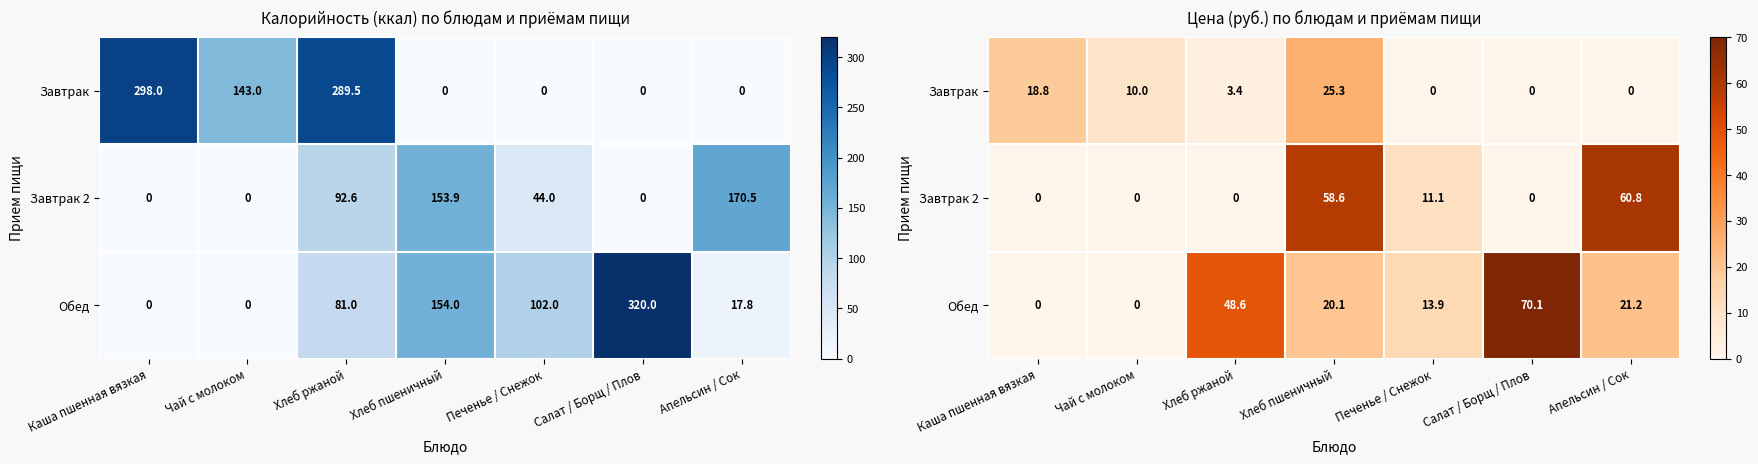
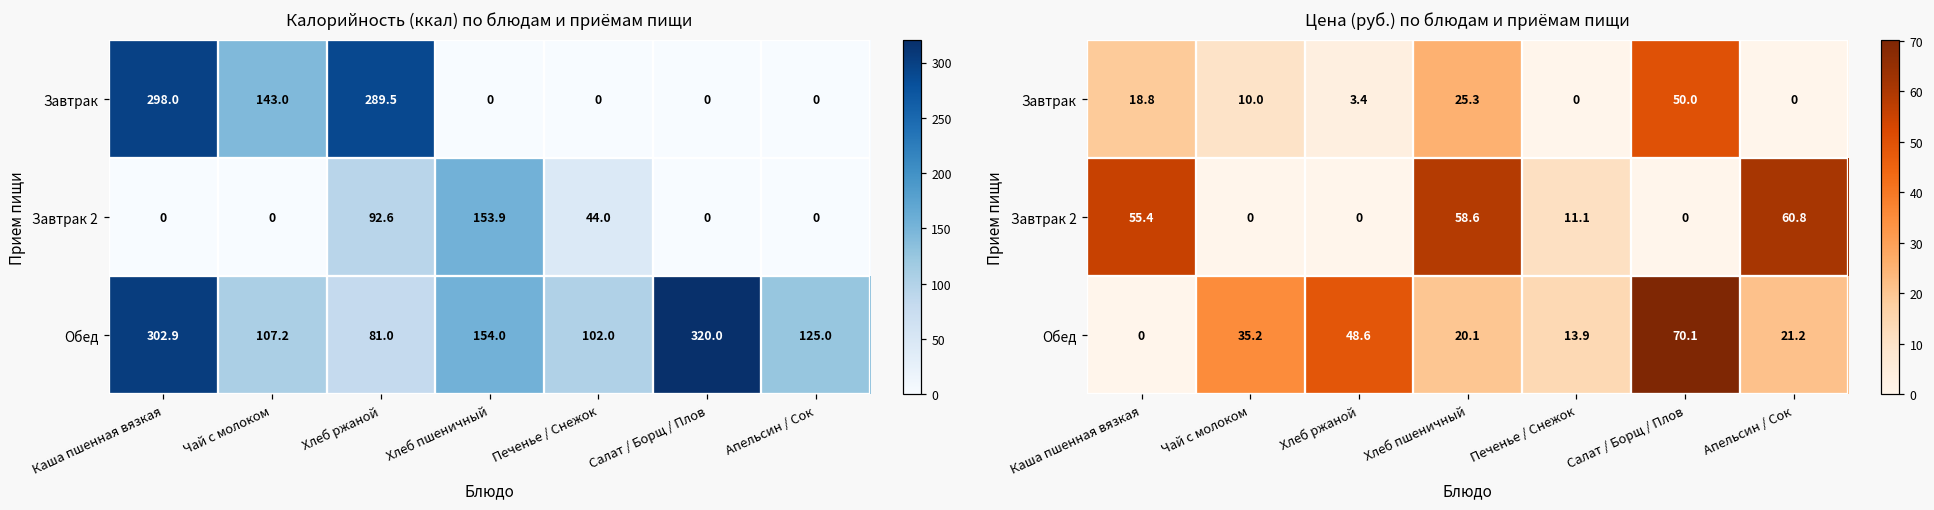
Калорийность (ккал) по блюдам и приёмам пищи, Завтрак 2, Апельсин / Сок: 170.5 -> 0
Калорийность (ккал) по блюдам и приёмам пищи, Обед, Каша пшенная вязкая: 0 -> 302.9
Калорийность (ккал) по блюдам и приёмам пищи, Обед, Чай с молоком: 0 -> 107.2
Калорийность (ккал) по блюдам и приёмам пищи, Обед, Апельсин / Сок: 17.8 -> 125.0
Цена (руб.) по блюдам и приёмам пищи, Завтрак, Салат / Борщ / Плов: 0 -> 50.0
Цена (руб.) по блюдам и приёмам пищи, Завтрак 2, Каша пшенная вязкая: 0 -> 55.4
Цена (руб.) по блюдам и приёмам пищи, Обед, Чай с молоком: 0 -> 35.2
